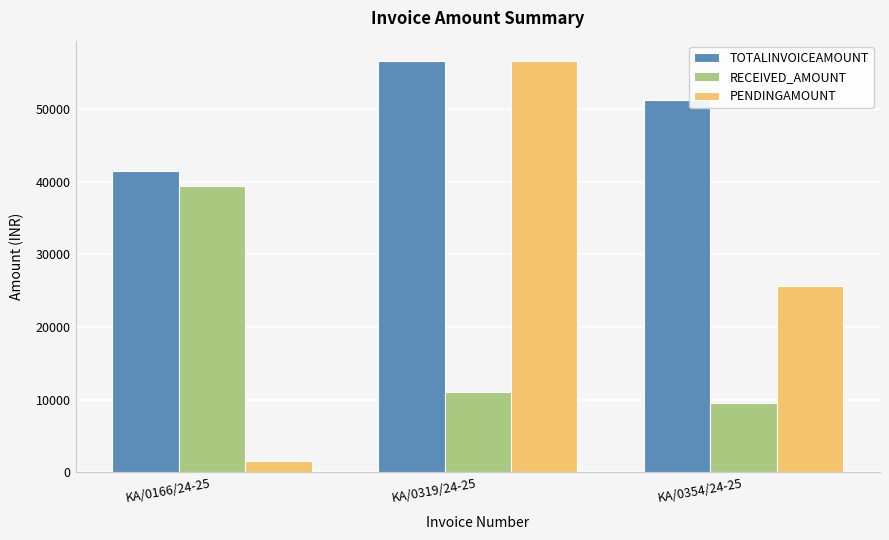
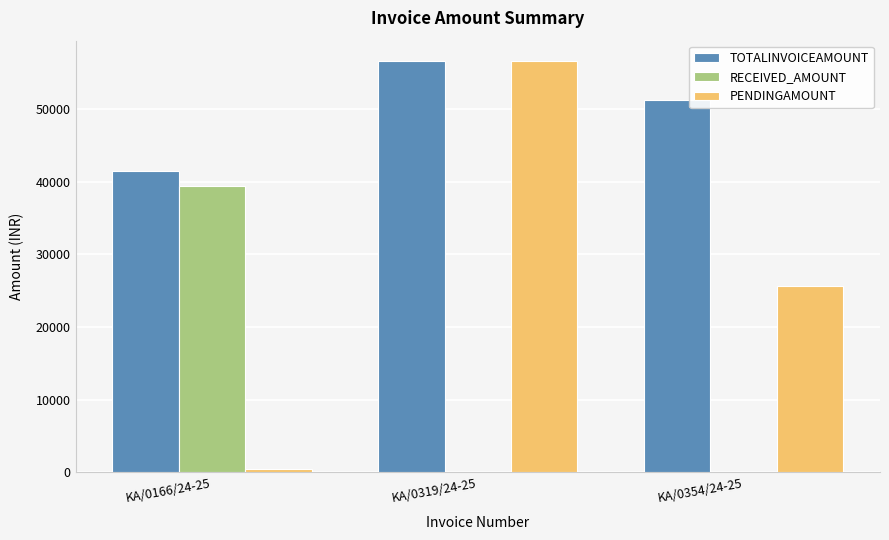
PENDINGAMOUNT, KA/0166/24-25: 2000 -> 0
RECEIVED_AMOUNT, KA/0319/24-25: 11000 -> 0
RECEIVED_AMOUNT, KA/0354/24-25: 10000 -> 0
